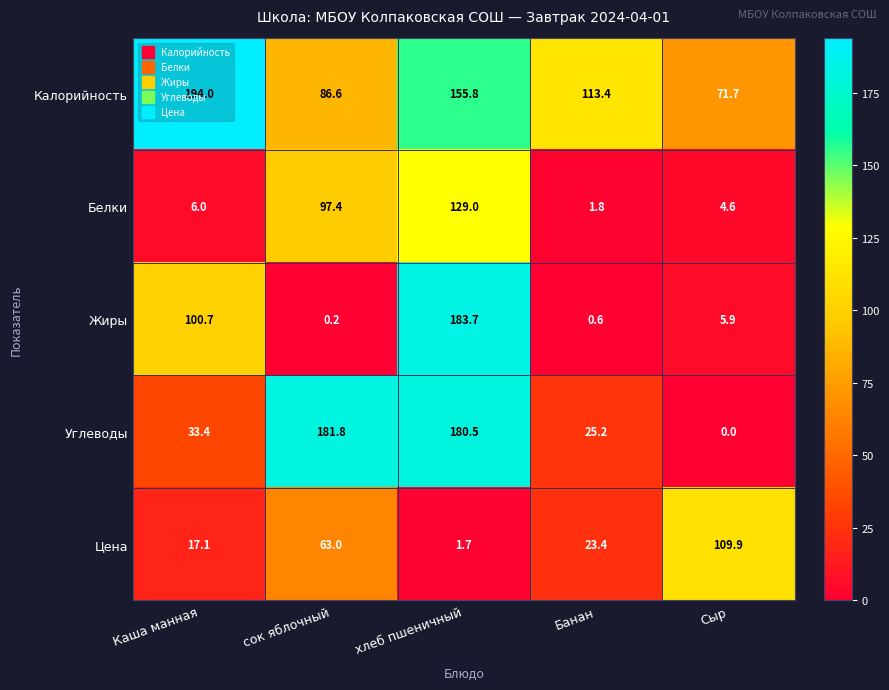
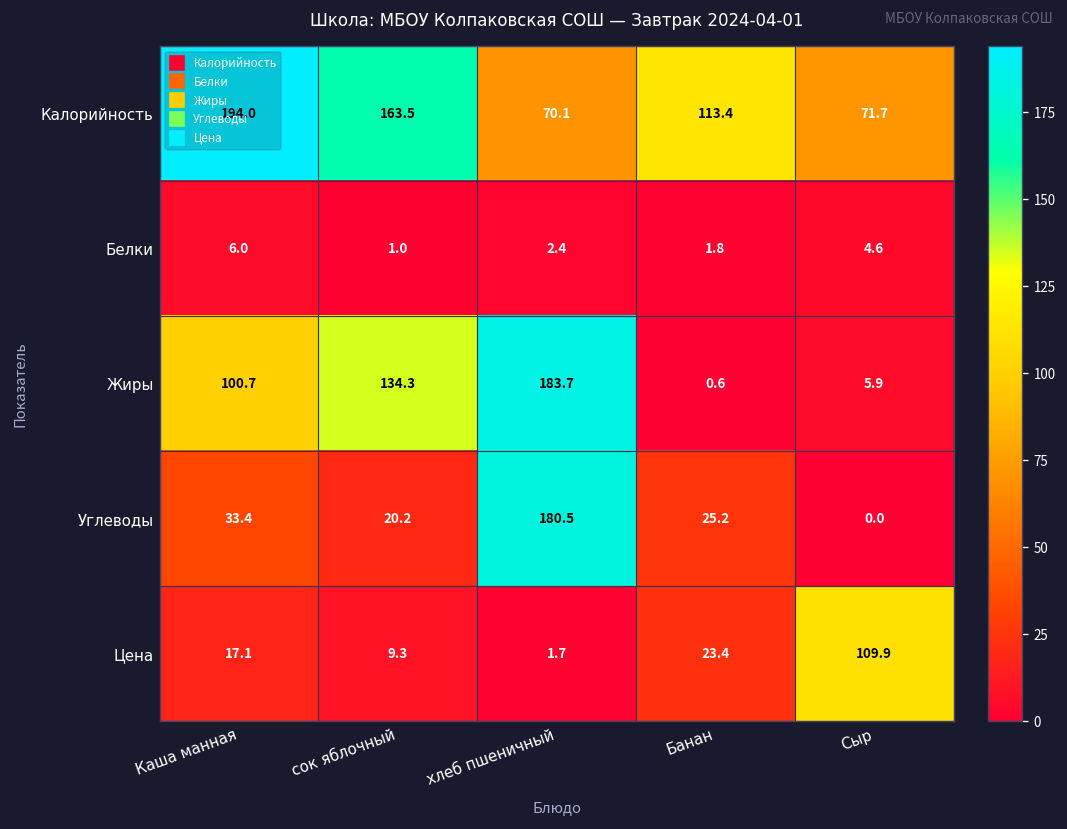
Калорийность, сок яблочный: 86.6 -> 163.5
Калорийность, хлеб пшеничный: 155.8 -> 70.1
Белки, сок яблочный: 97.4 -> 1.0
Белки, хлеб пшеничный: 129.0 -> 2.4
Жиры, сок яблочный: 0.2 -> 134.3
Углеводы, сок яблочный: 181.8 -> 20.2
Цена, сок яблочный: 63.0 -> 9.3
